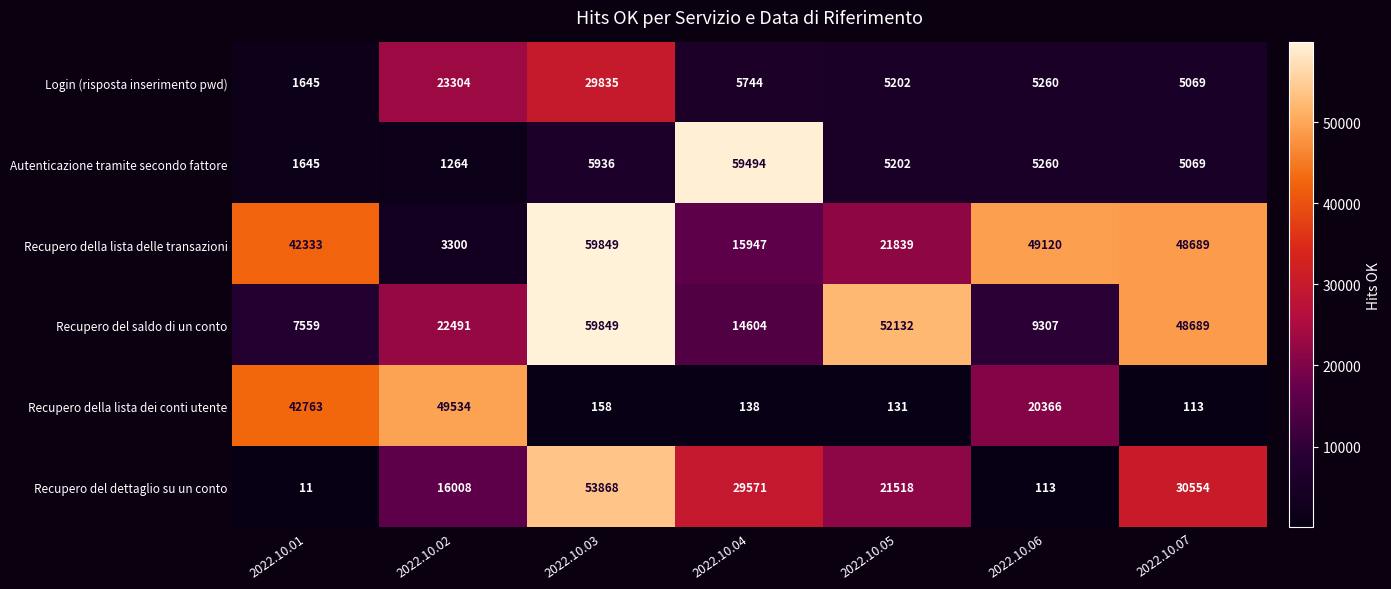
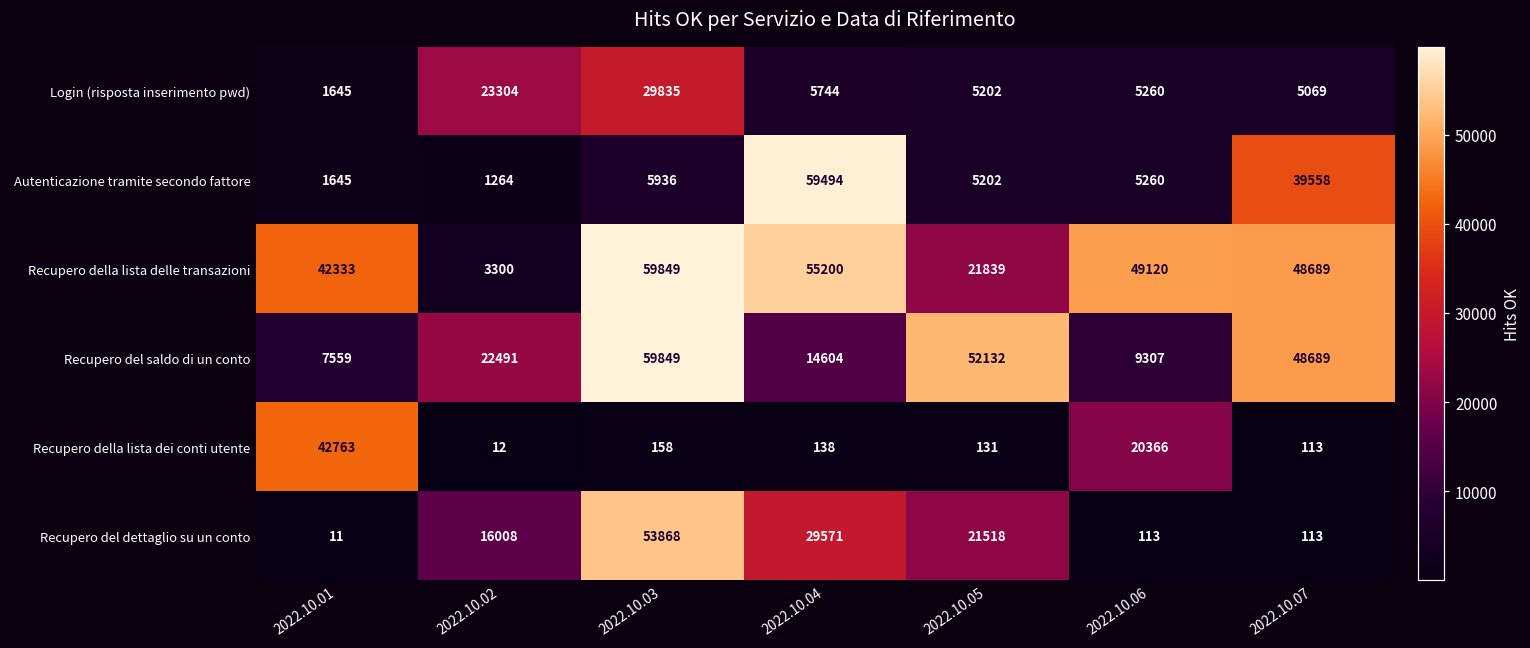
Autenticazione tramite secondo fattore, 2022.10.07: 5069 -> 39558
Recupero della lista delle transazioni, 2022.10.04: 15947 -> 55200
Recupero della lista dei conti utente, 2022.10.02: 49534 -> 12
Recupero del dettaglio su un conto, 2022.10.07: 30554 -> 113
